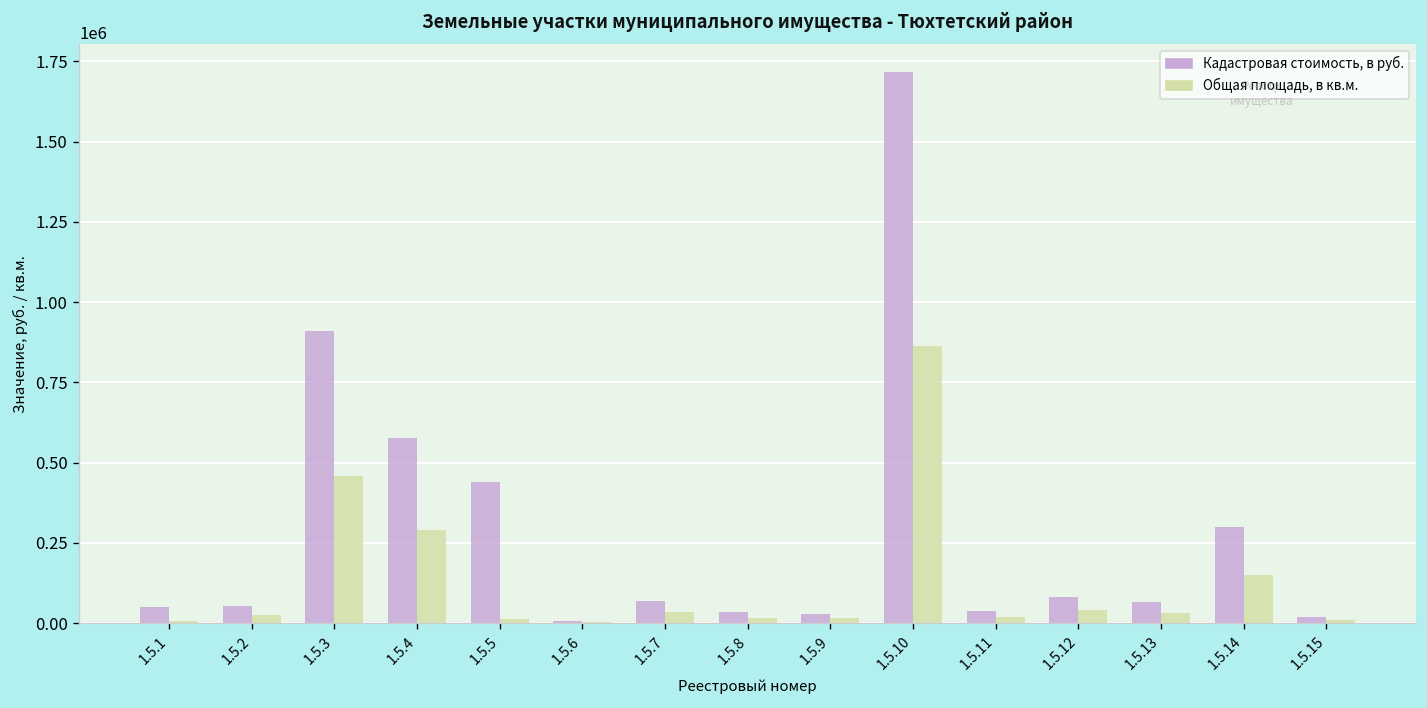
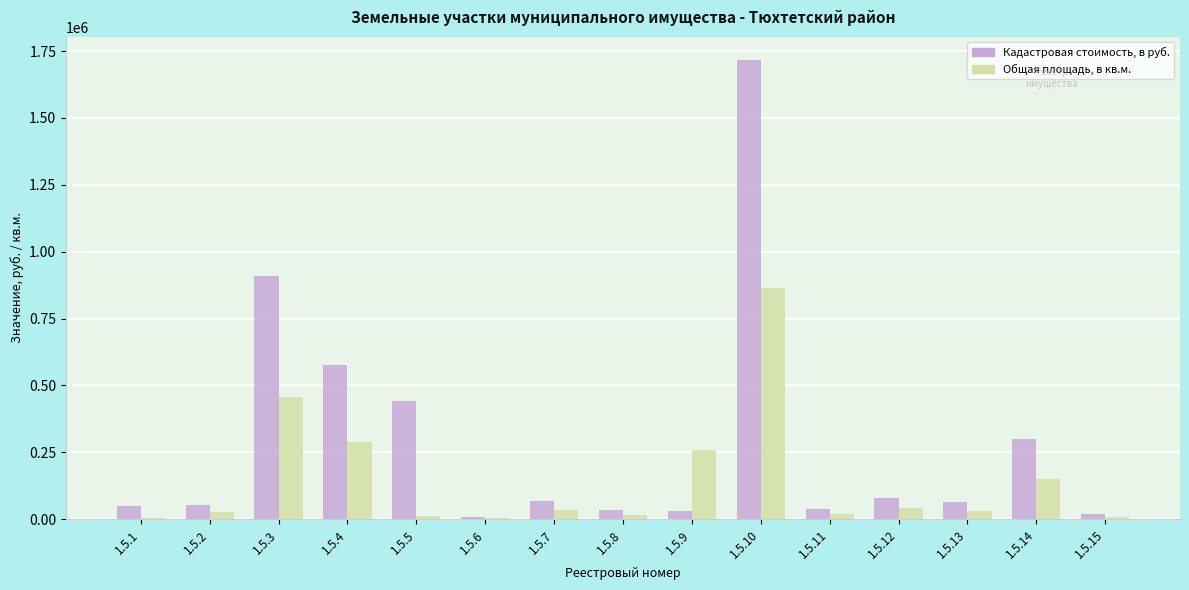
Общая площадь, в кв.м., 1.5.9: 10000 -> 260000
